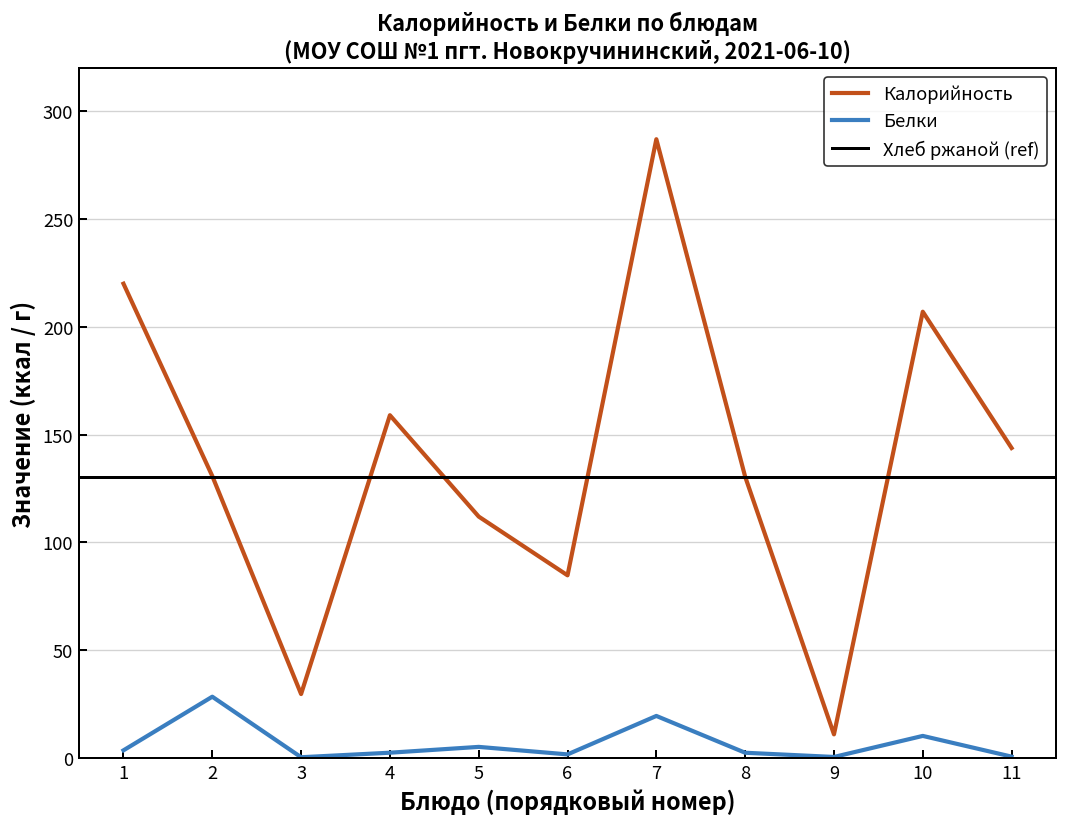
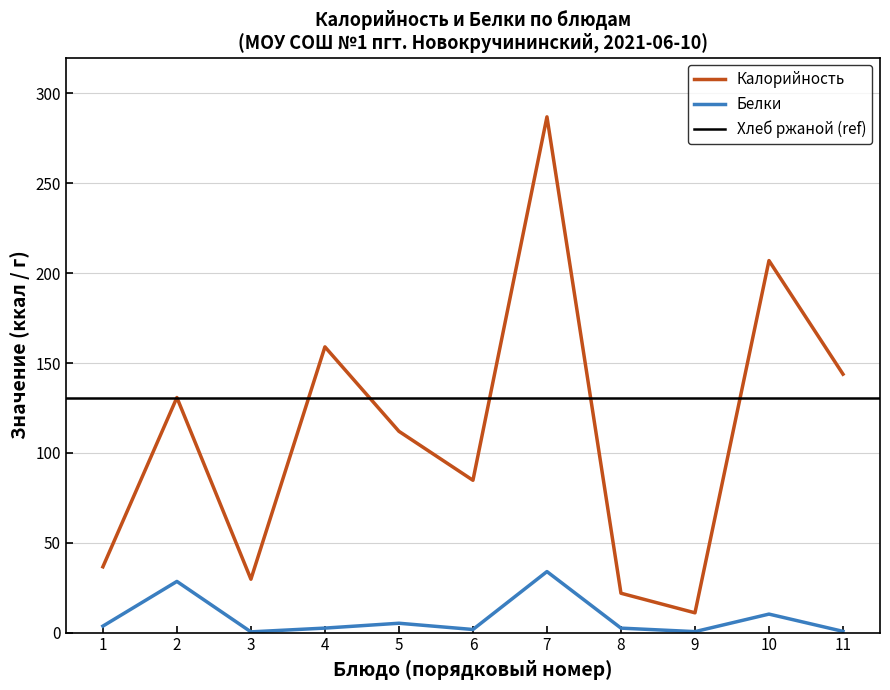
Калорийность, 1: 220 -> 37
Белки, 7: 20 -> 34
Калорийность, 8: 131 -> 22
